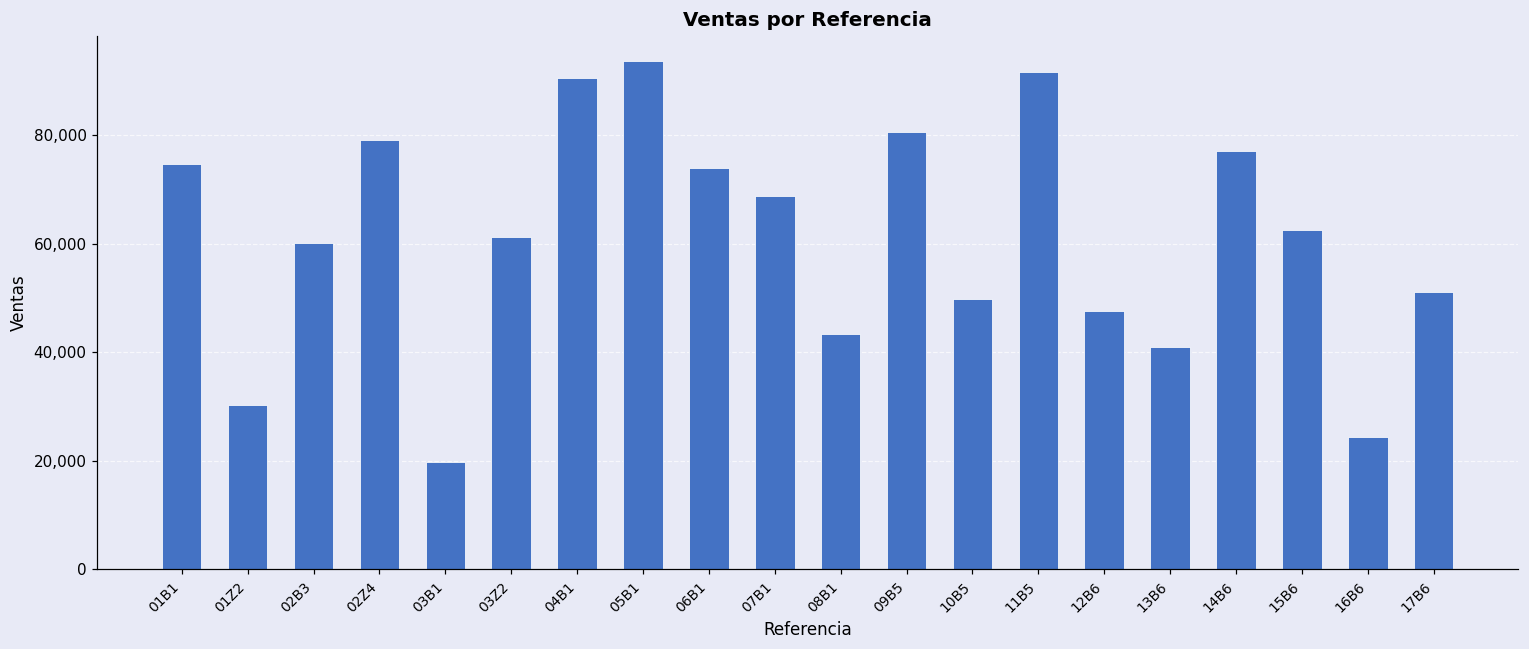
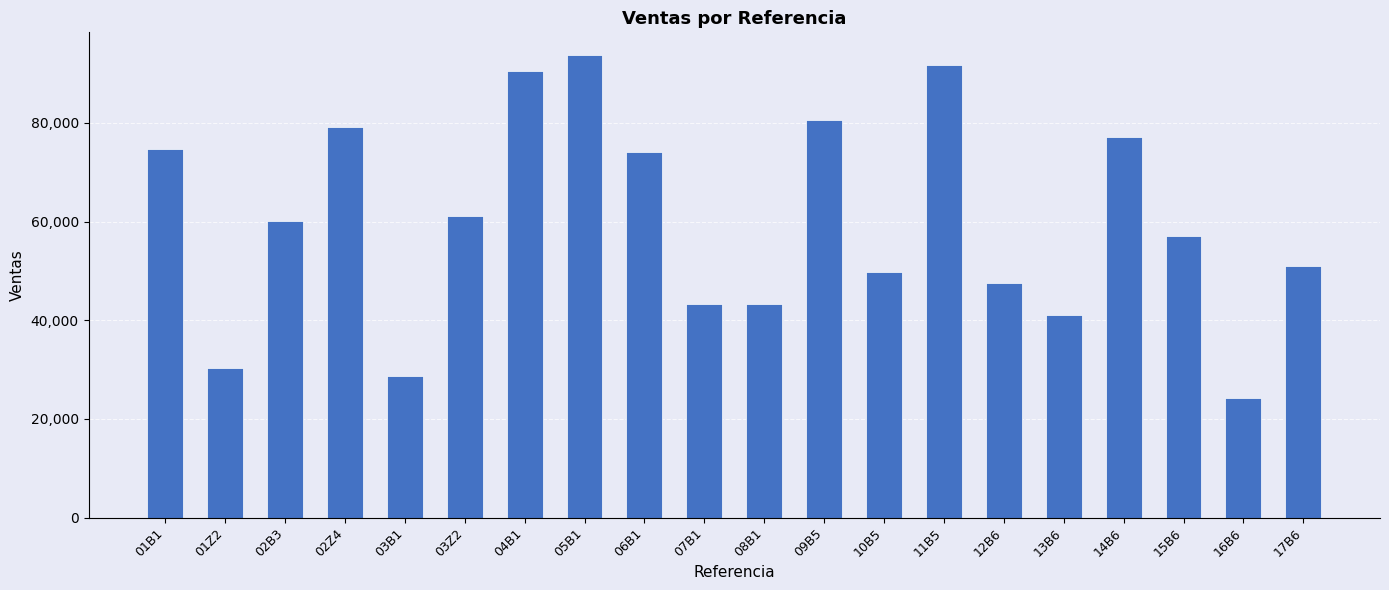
03B1: 20,000 -> 29,000
07B1: 69,000 -> 43,000
15B6: 62,000 -> 57,000
